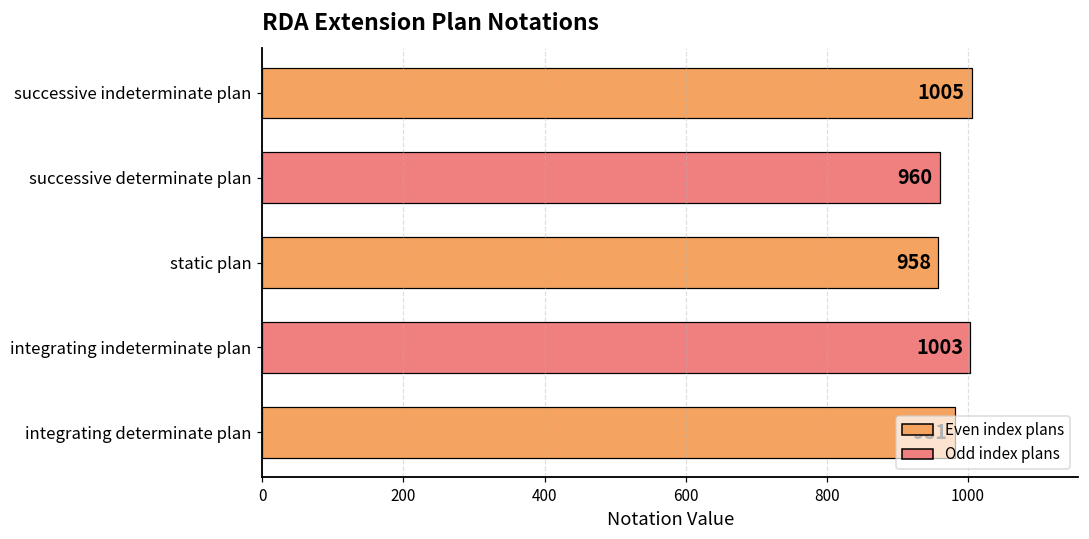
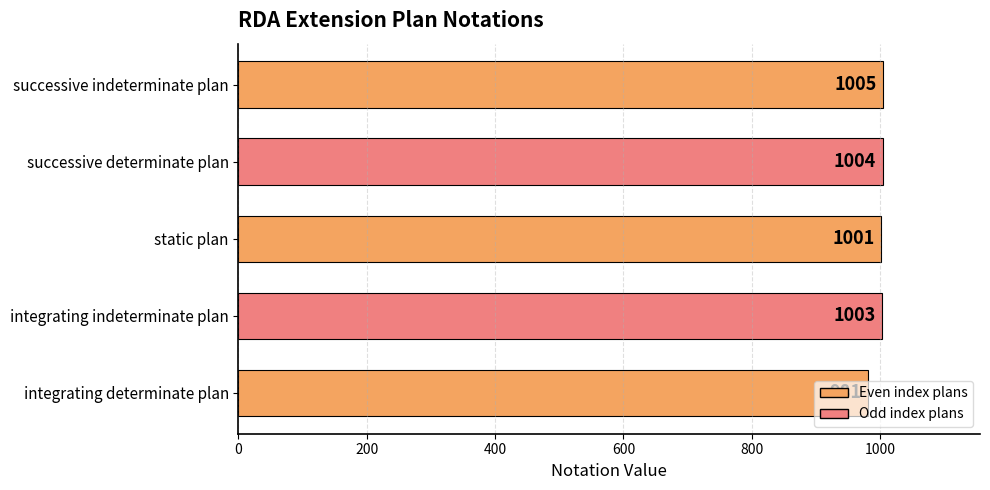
successive determinate plan: 960 -> 1004
static plan: 958 -> 1001
